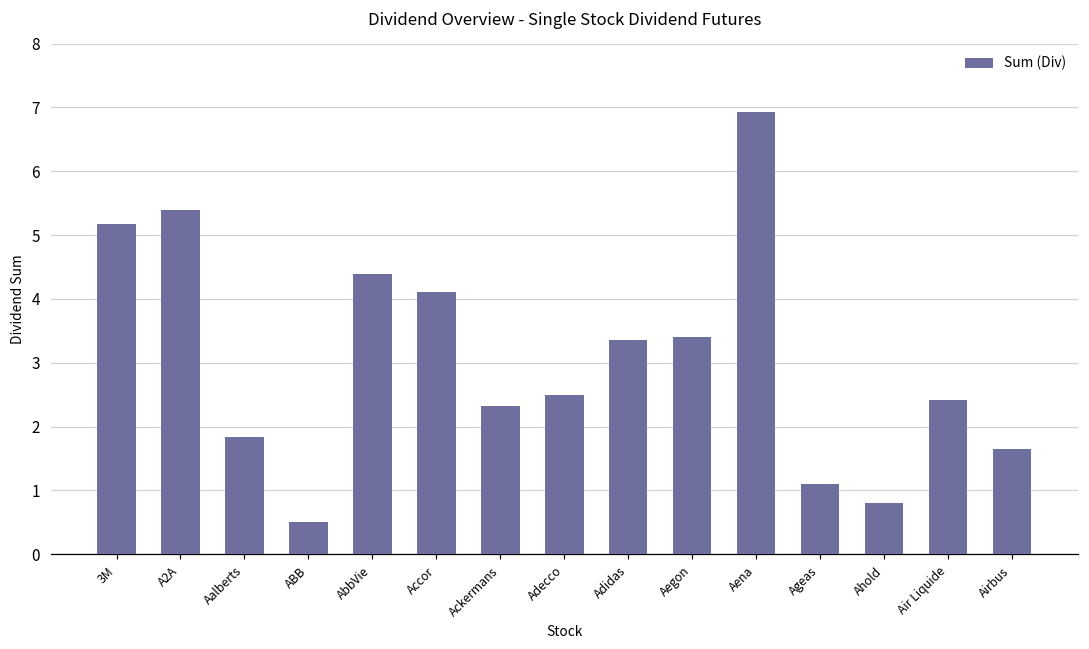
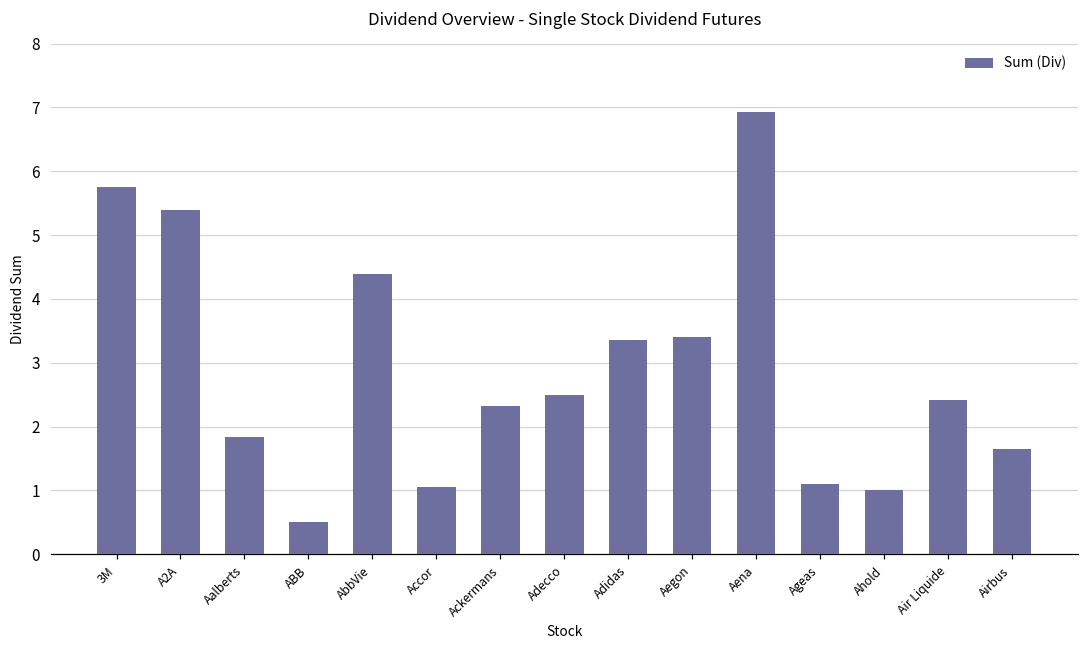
3M: 5.2 -> 5.8
Accor: 4.1 -> 1.1
Ahold: 0.8 -> 1.0
